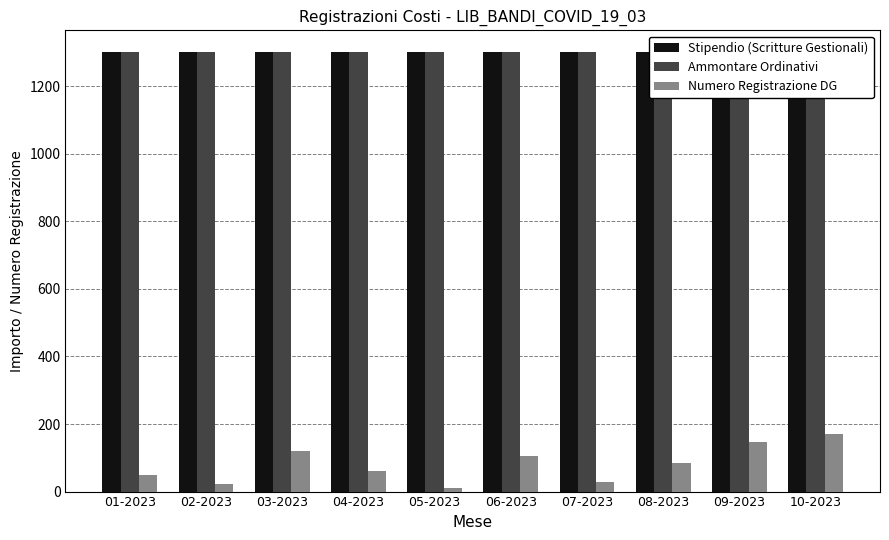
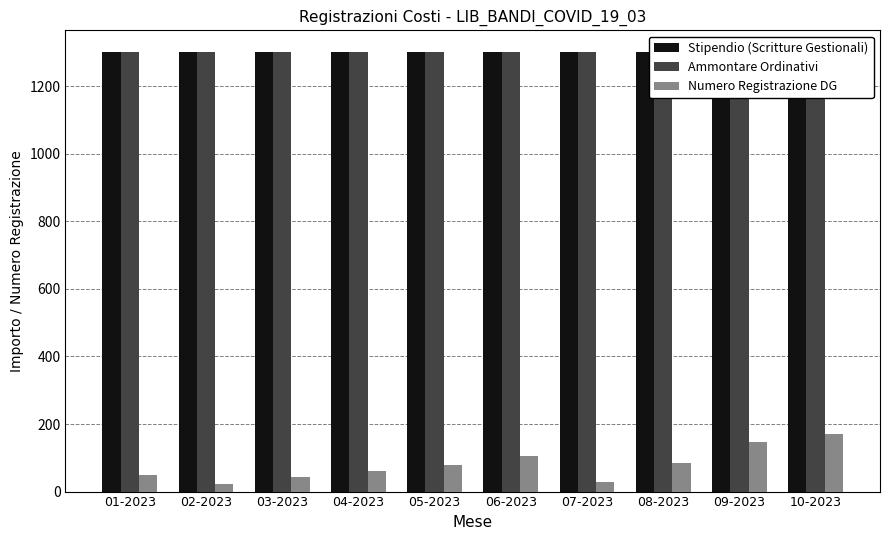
Numero Registrazione DG, 03-2023: 120 -> 40
Numero Registrazione DG, 05-2023: 10 -> 80
